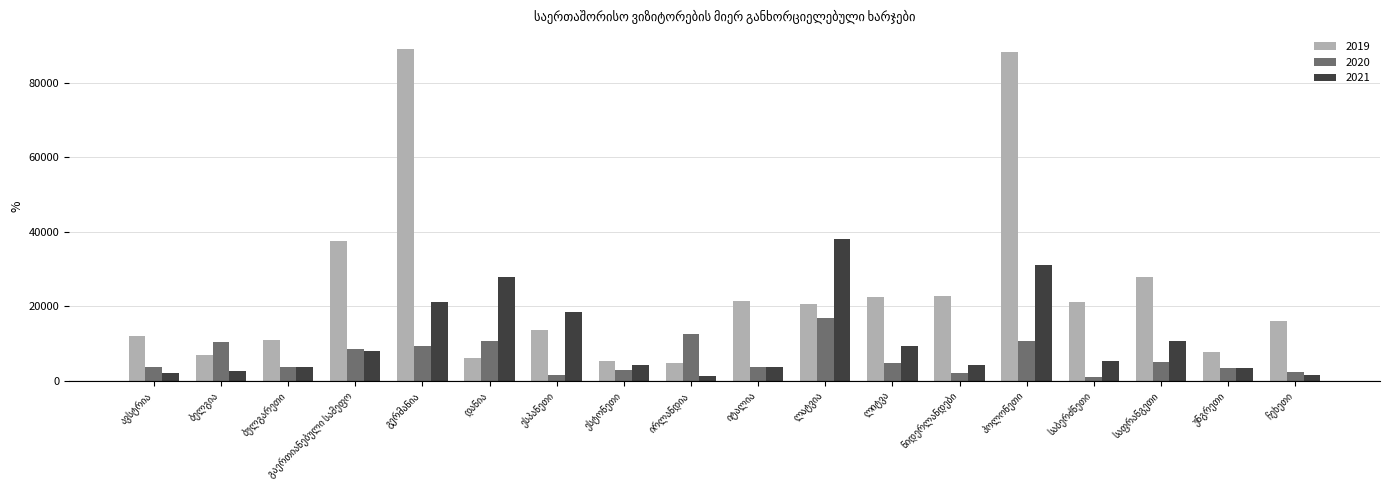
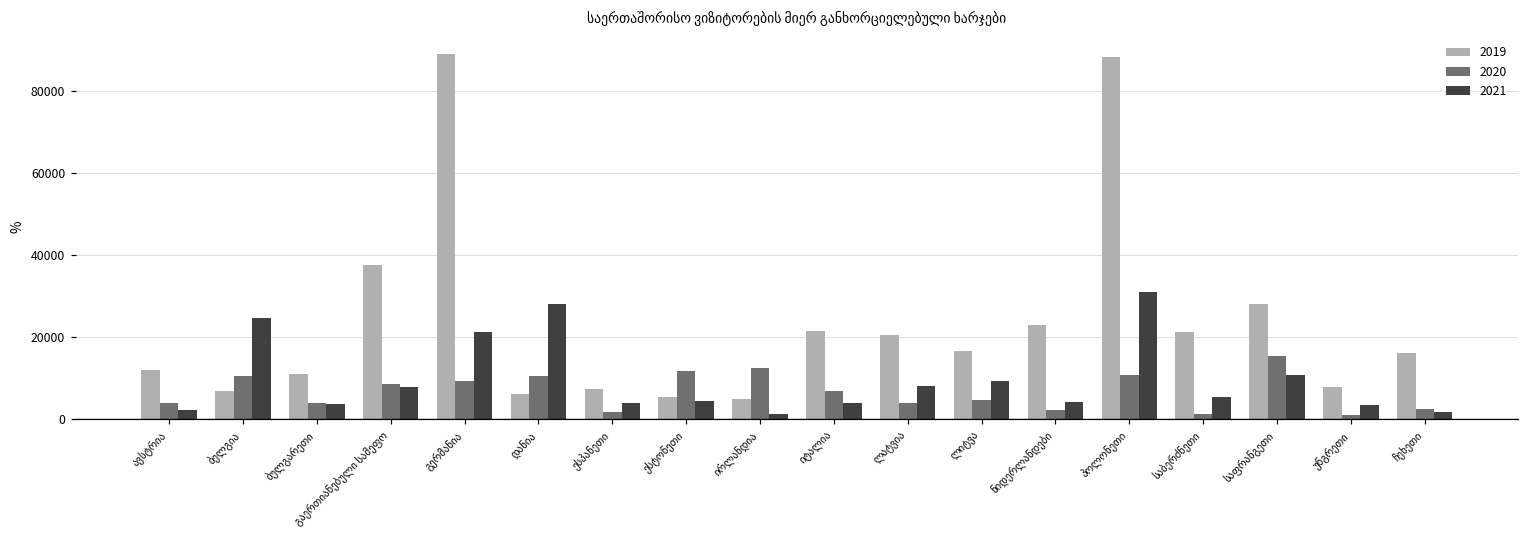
2021, ბელგია: 3000 -> 25000
2019, ესპანეთი: 14000 -> 7000
2021, ესპანეთი: 18000 -> 4000
2020, ესტონეთი: 3000 -> 12000
2020, იტალია: 4000 -> 7000
2020, ლატვია: 17000 -> 4000
2021, ლატვია: 38000 -> 8000
2019, ლიტვა: 22000 -> 17000
2020, საფრანგეთი: 5000 -> 15000
2020, უნგრეთი: 3000 -> 1000
